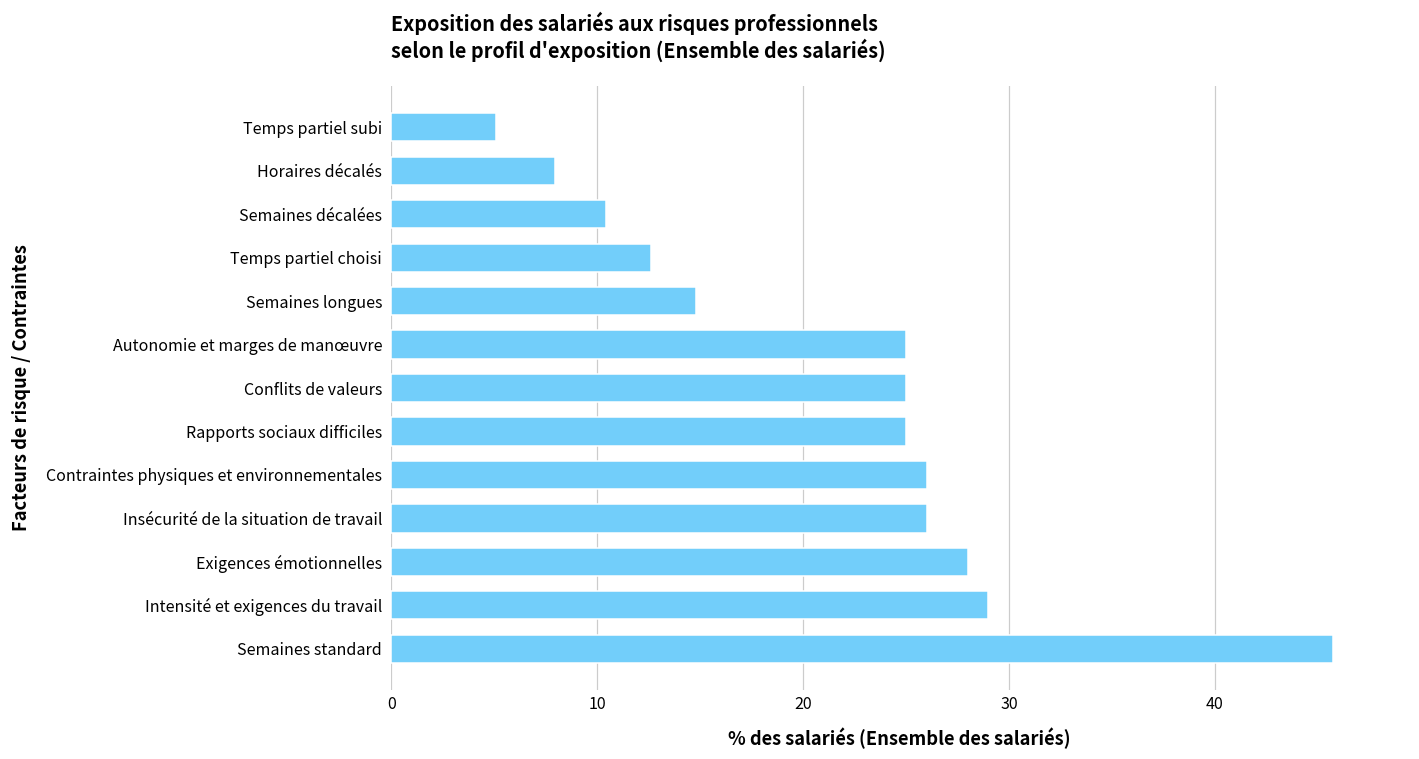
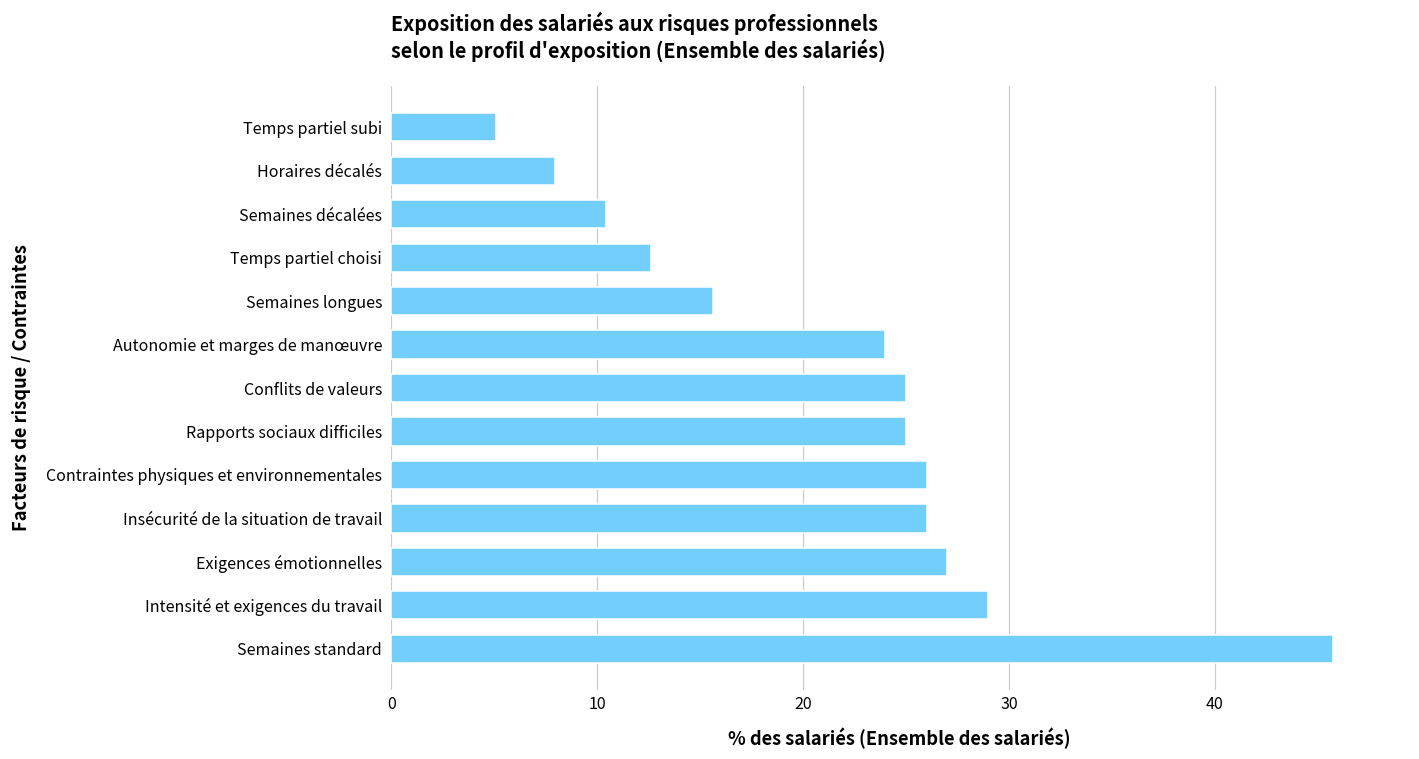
Semaines longues: 14.8 -> 15.6
Autonomie et marges de manœuvre: 25 -> 24
Exigences émotionnelles: 28 -> 27
